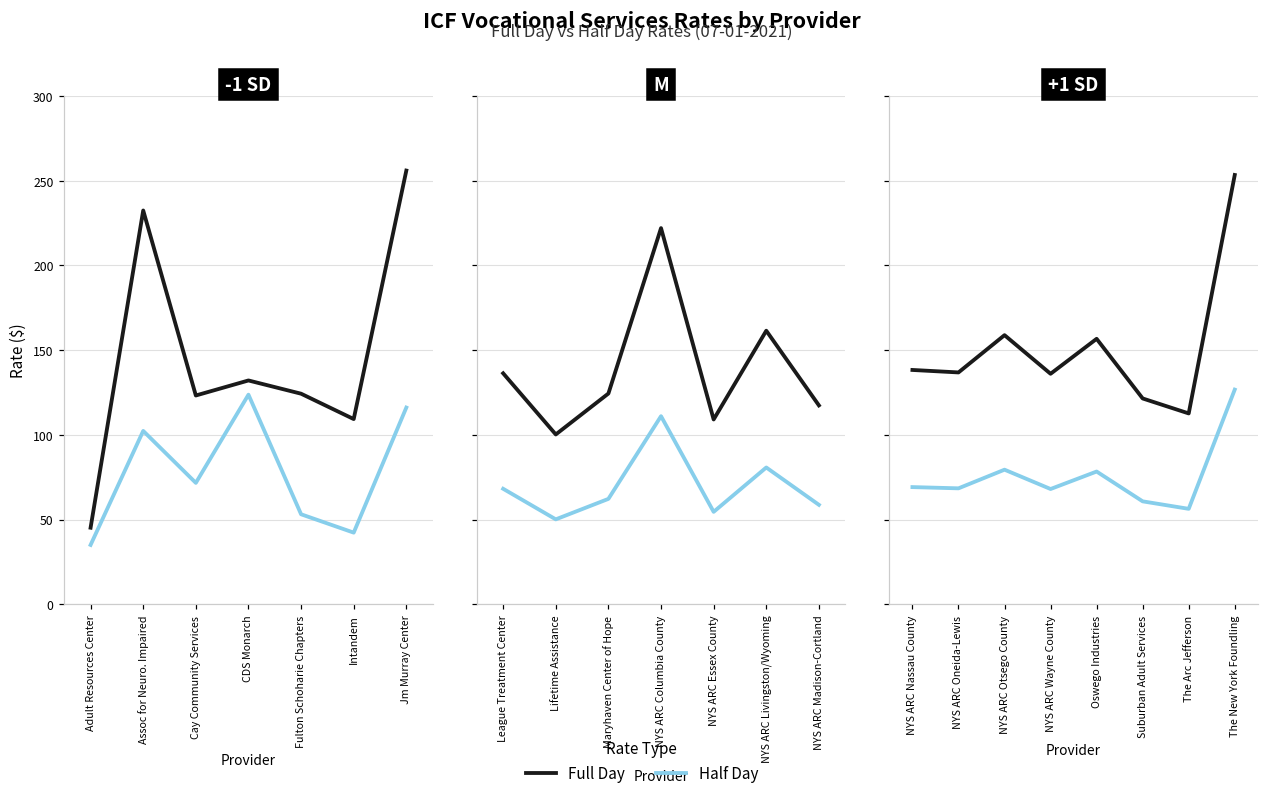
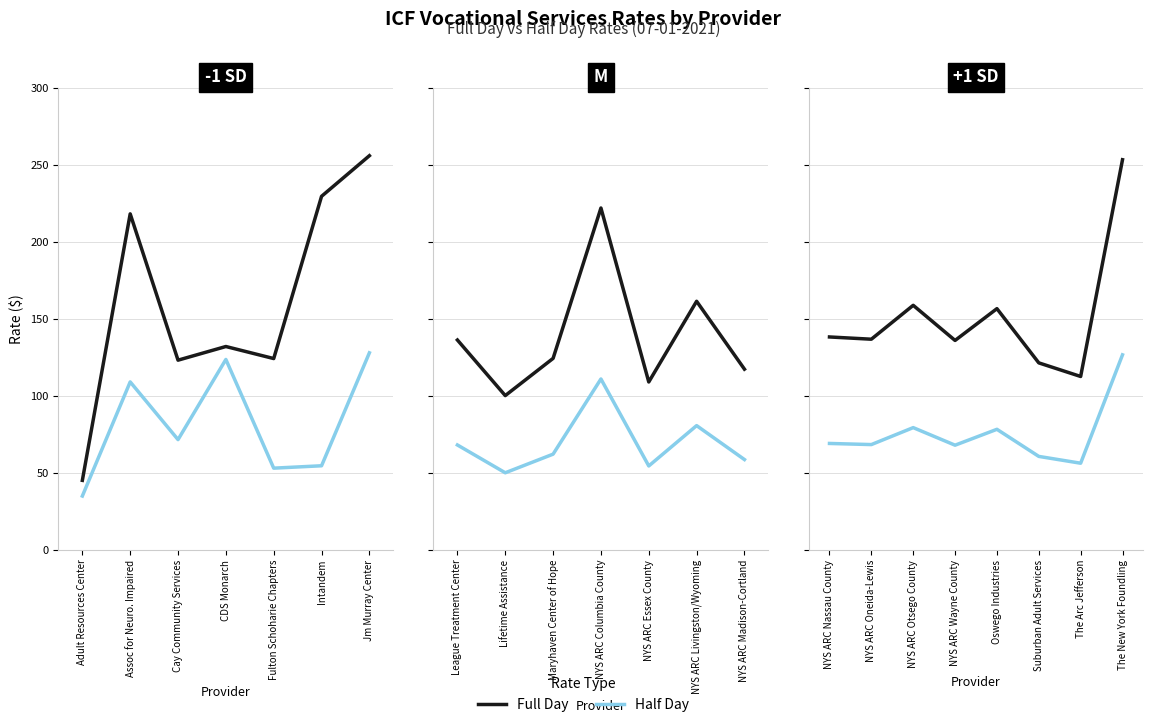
-1 SD, Full Day, Assoc for Neuro. Impaired: 232 -> 218
-1 SD, Half Day, Assoc for Neuro. Impaired: 102 -> 109
-1 SD, Full Day, Intandem: 109 -> 230
-1 SD, Half Day, Intandem: 42 -> 55
-1 SD, Half Day, Jm Murray Center: 116 -> 128
